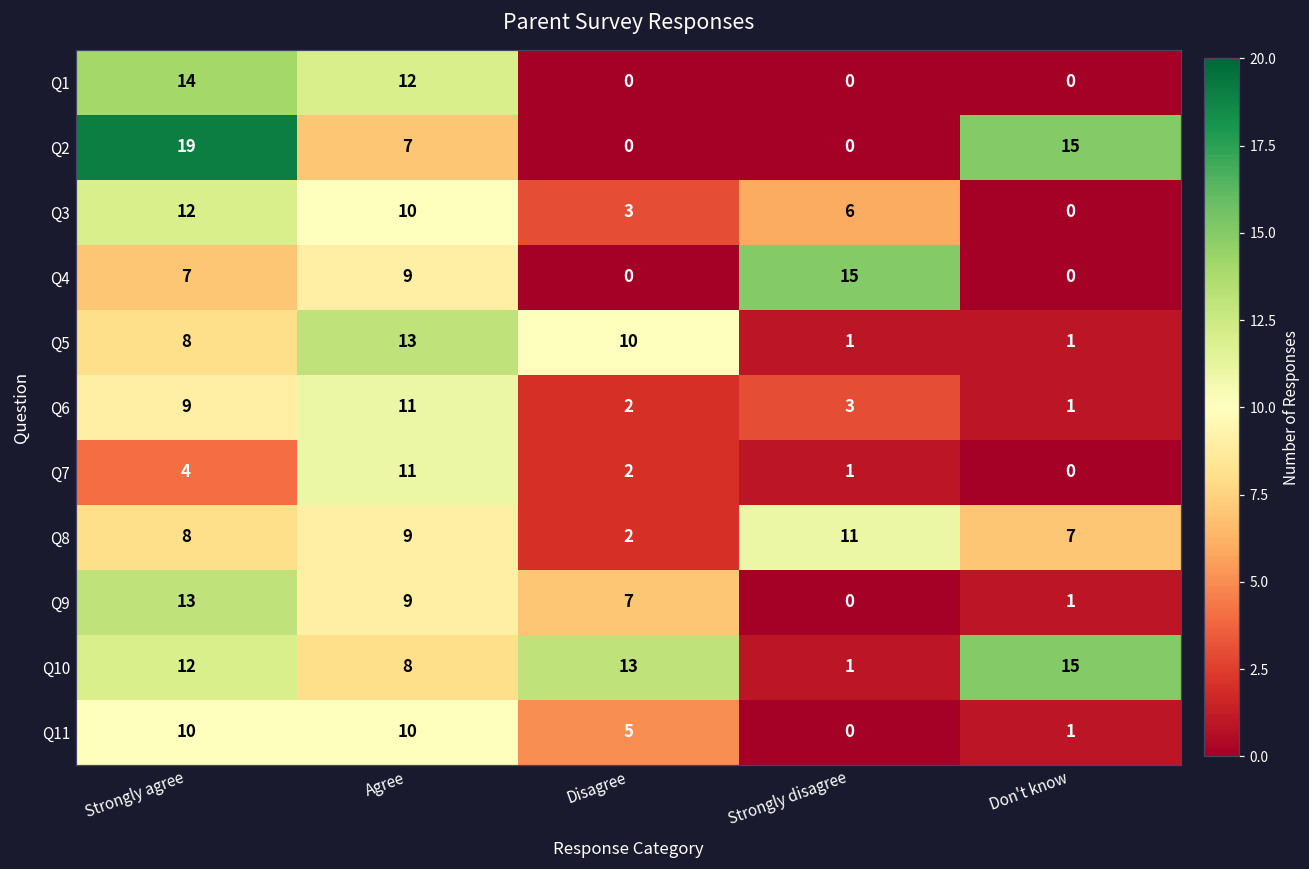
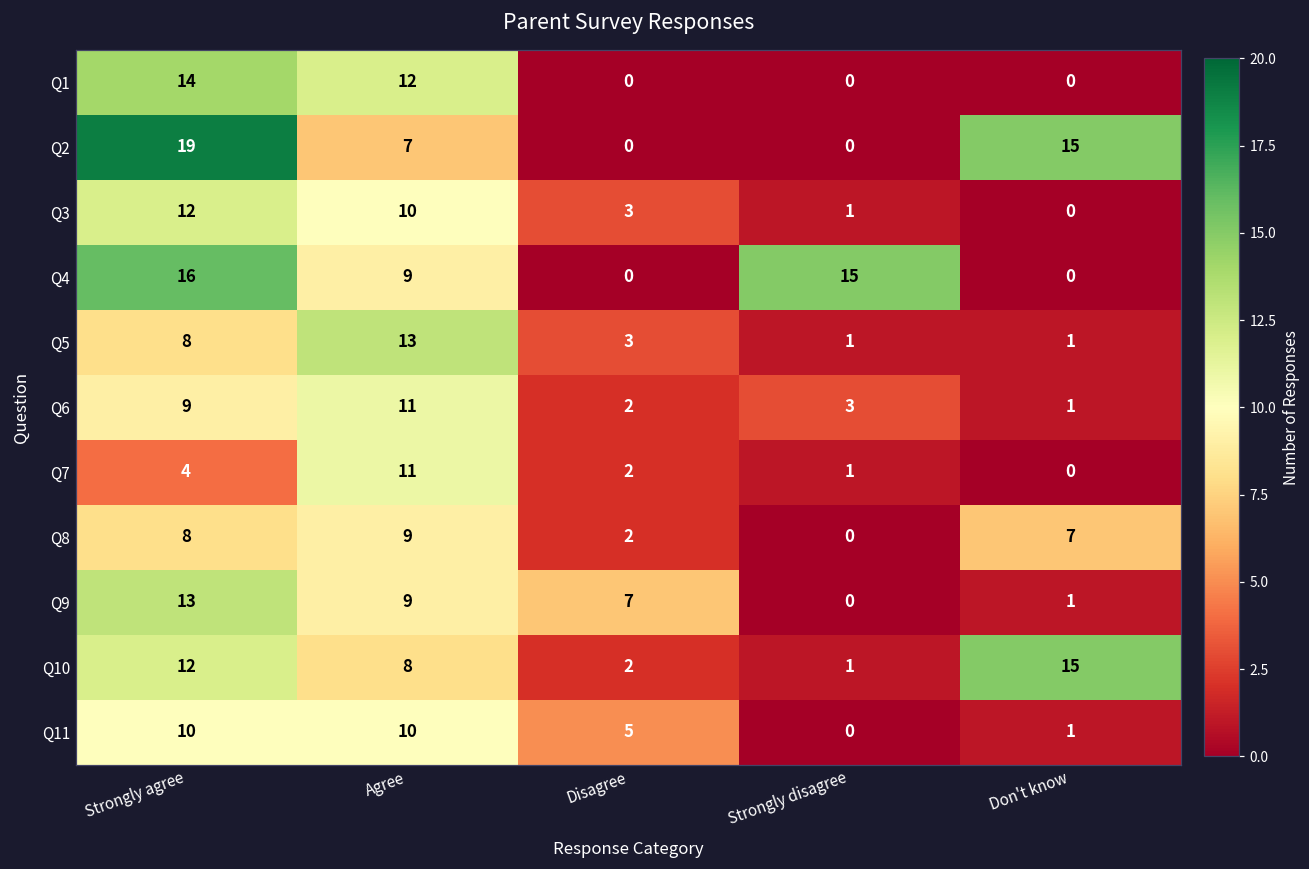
Q3, Strongly disagree: 6 -> 1
Q4, Strongly agree: 7 -> 16
Q5, Disagree: 10 -> 3
Q8, Strongly disagree: 11 -> 0
Q10, Disagree: 13 -> 2
